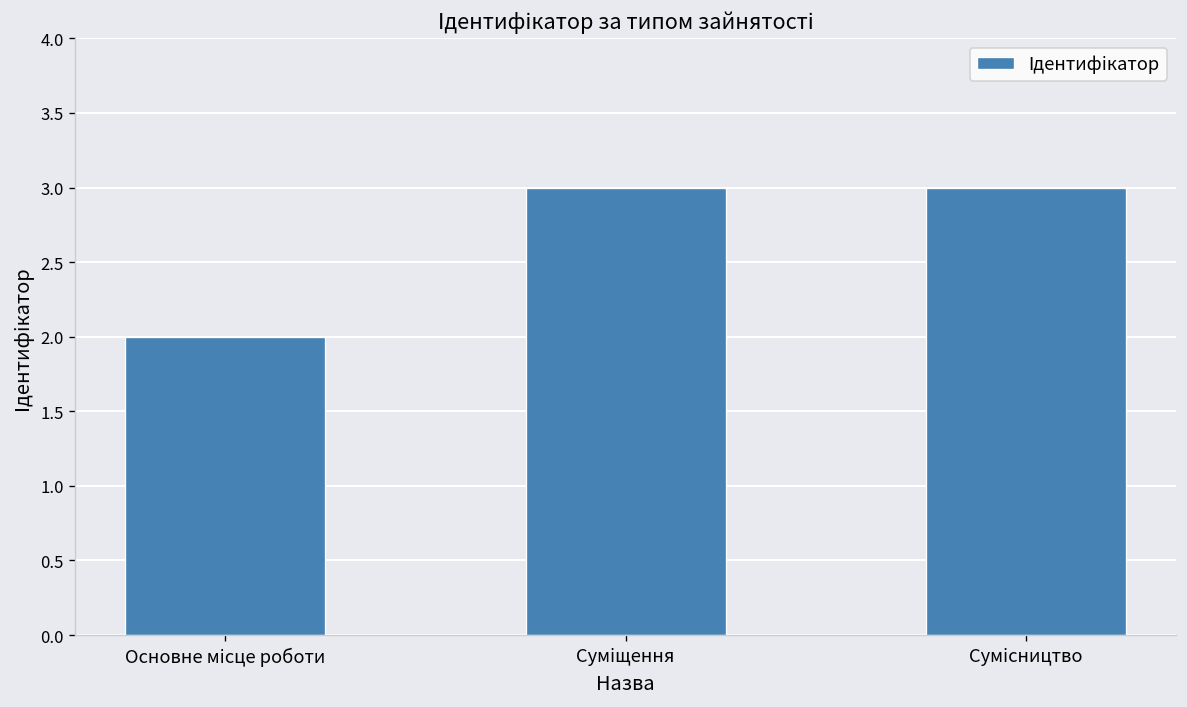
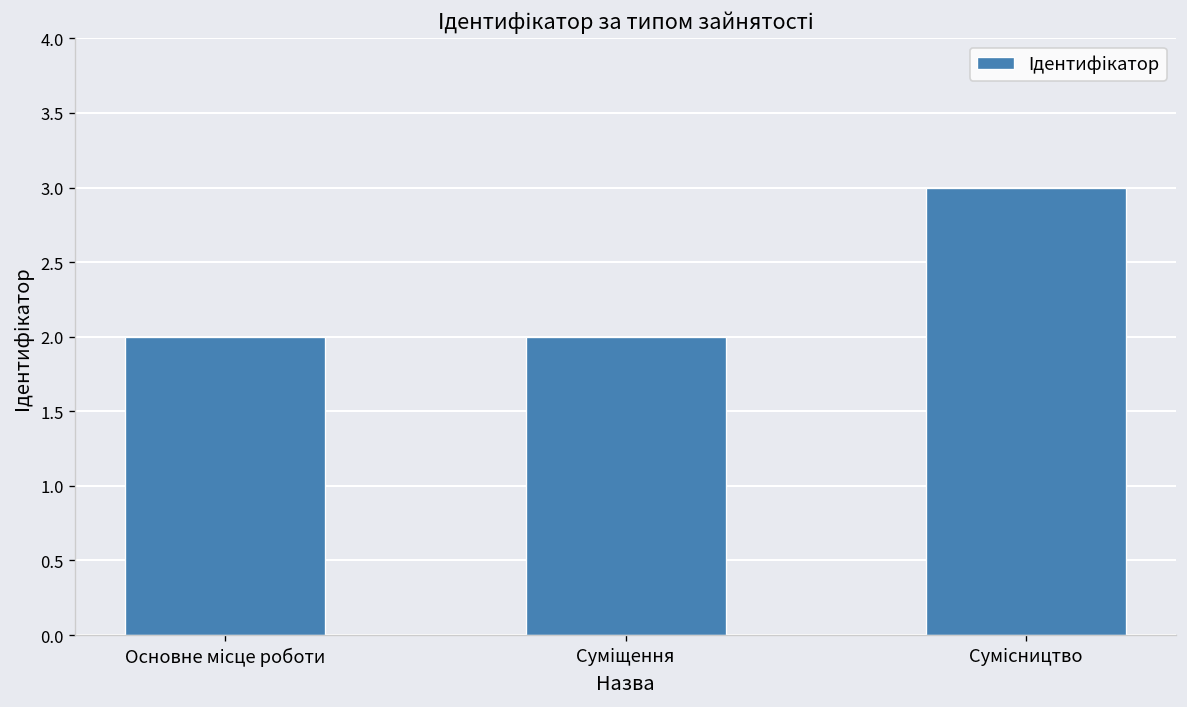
Суміщення: 3 -> 2
